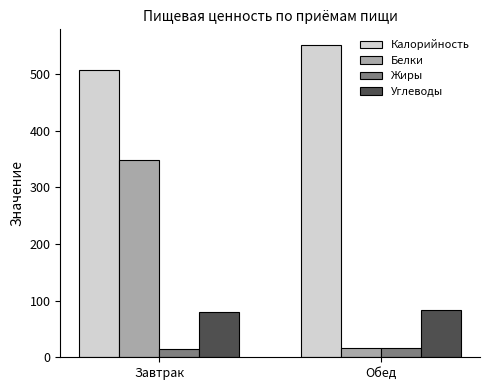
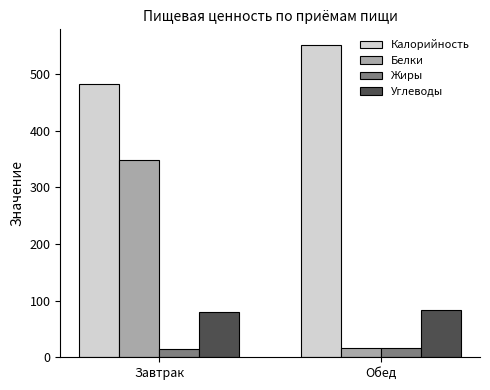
Калорийность, Завтрак: 510 -> 480
